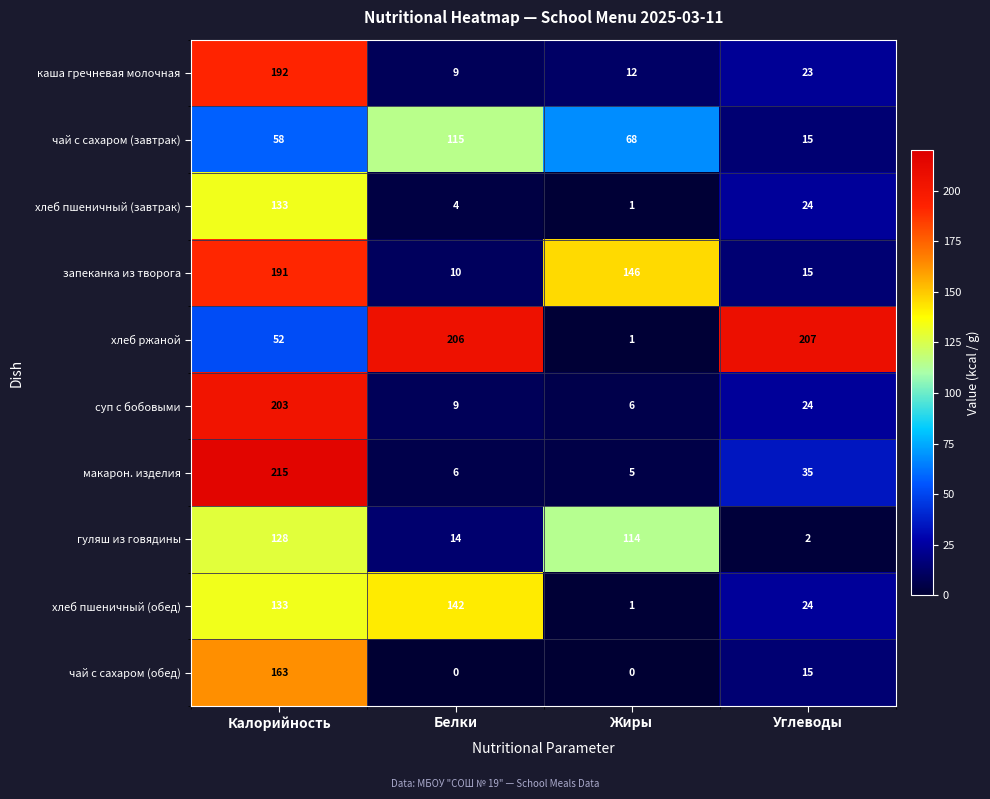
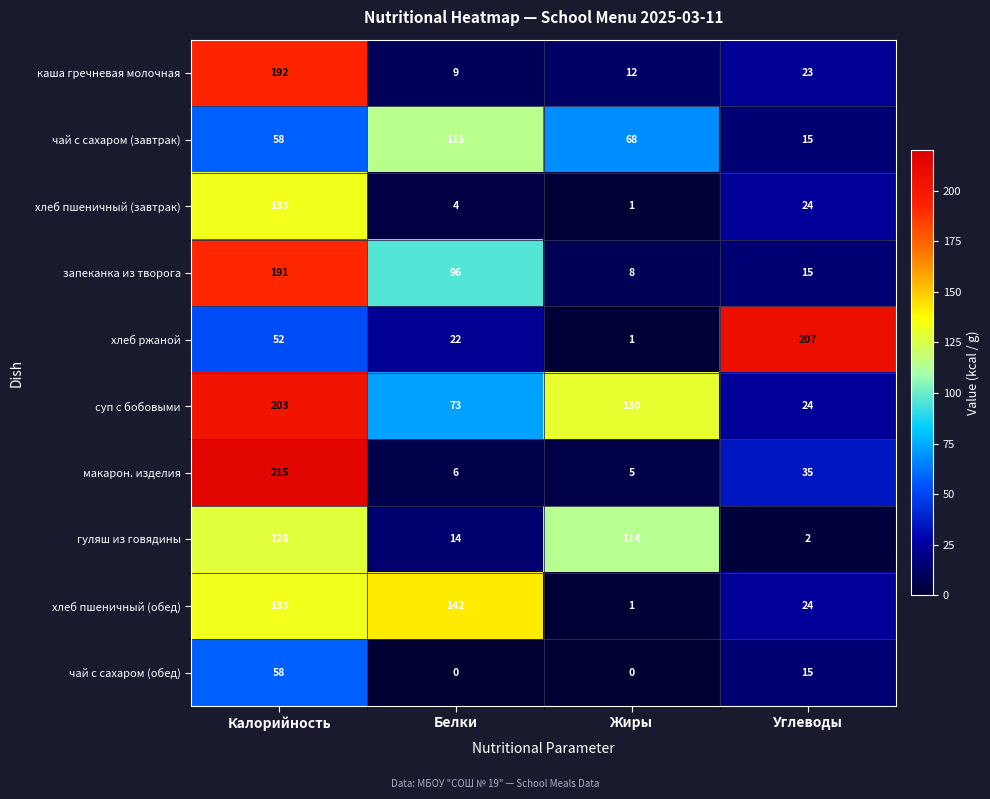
запеканка из творога, Белки: 10 -> 96
запеканка из творога, Жиры: 146 -> 8
хлеб ржаной, Белки: 206 -> 22
суп с бобовыми, Белки: 9 -> 73
суп с бобовыми, Жиры: 6 -> 130
чай с сахаром (обед), Калорийность: 163 -> 58
